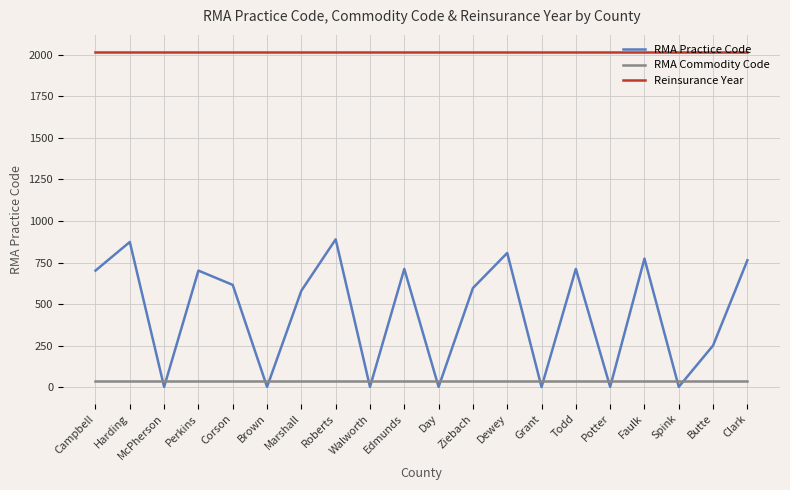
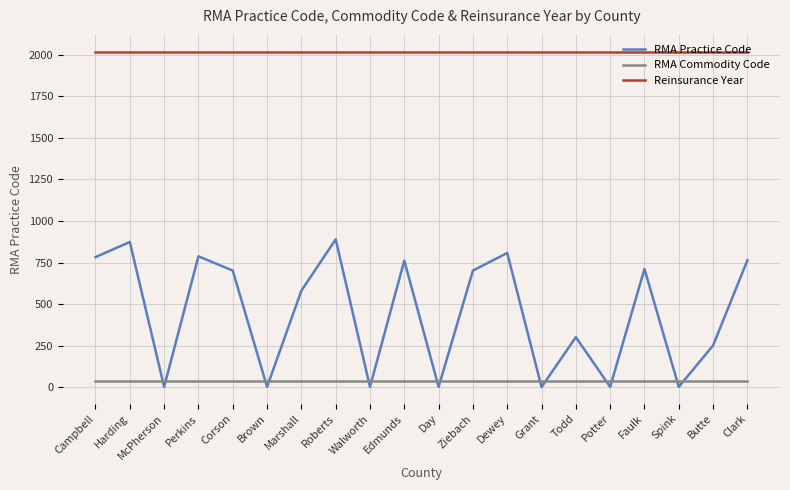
RMA Practice Code, Campbell: 700 -> 780
RMA Practice Code, Perkins: 700 -> 790
RMA Practice Code, Corson: 620 -> 700
RMA Practice Code, Edmunds: 710 -> 760
RMA Practice Code, Ziebach: 600 -> 700
RMA Practice Code, Todd: 710 -> 300
RMA Practice Code, Faulk: 770 -> 710
